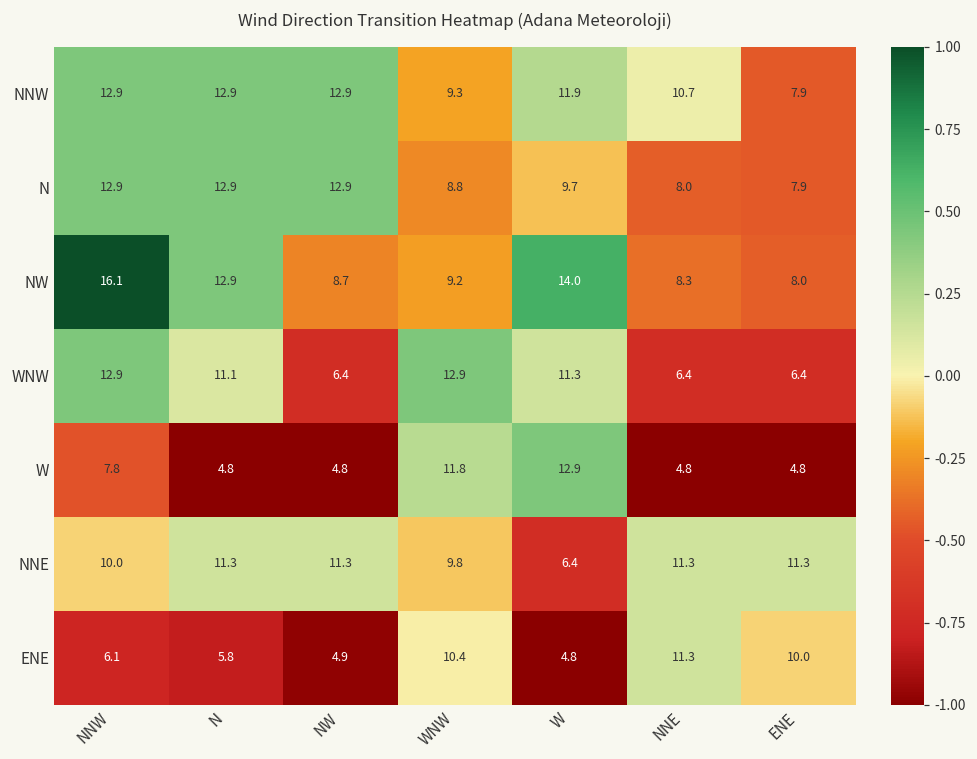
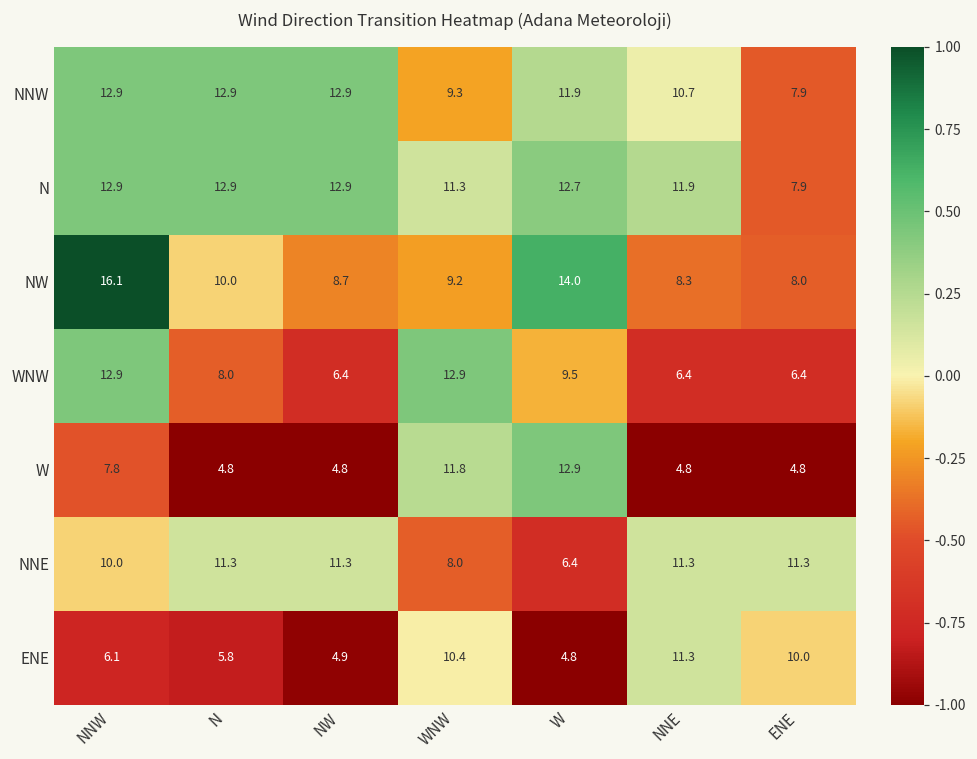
N, WNW: 8.8 -> 11.3
N, W: 9.7 -> 12.7
N, NNE: 8.0 -> 11.9
NW, N: 12.9 -> 10.0
WNW, N: 11.1 -> 8.0
WNW, W: 11.3 -> 9.5
NNE, WNW: 9.8 -> 8.0
